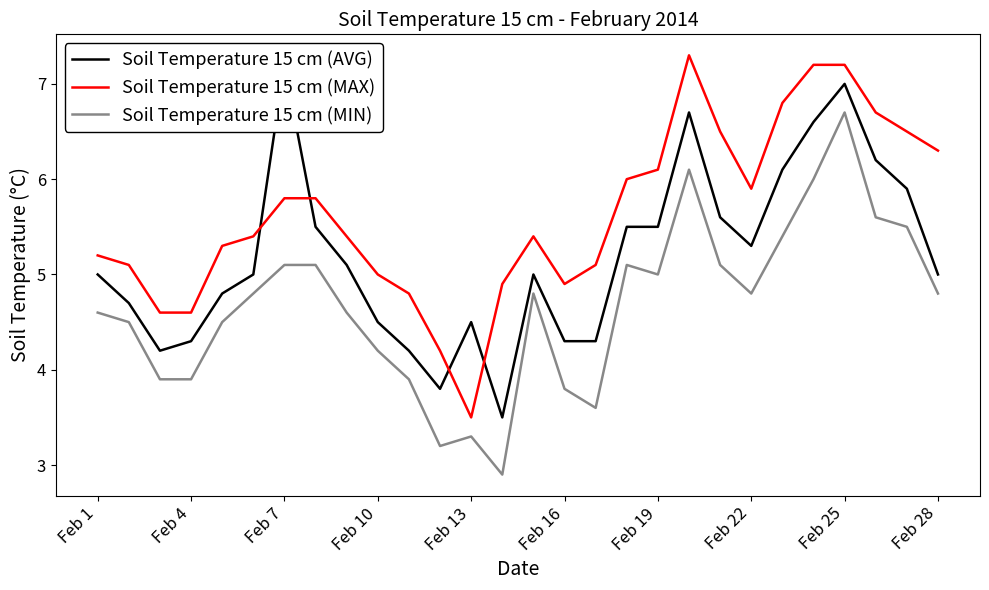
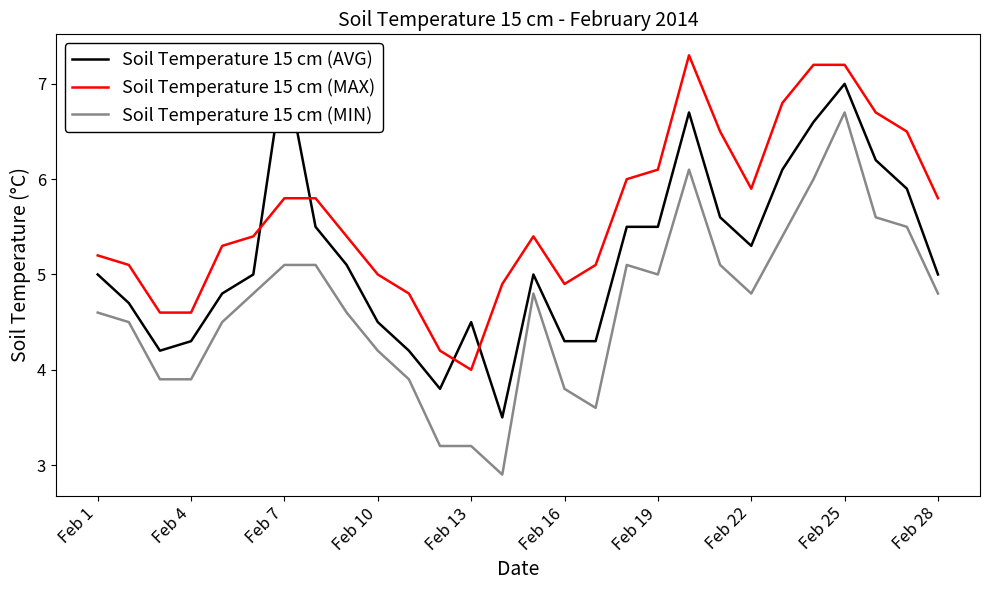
Soil Temperature 15 cm (MAX), Feb 13: 3.5 -> 4.0
Soil Temperature 15 cm (MIN), Feb 13: 3.3 -> 3.2
Soil Temperature 15 cm (MAX), Feb 28: 6.3 -> 5.8
